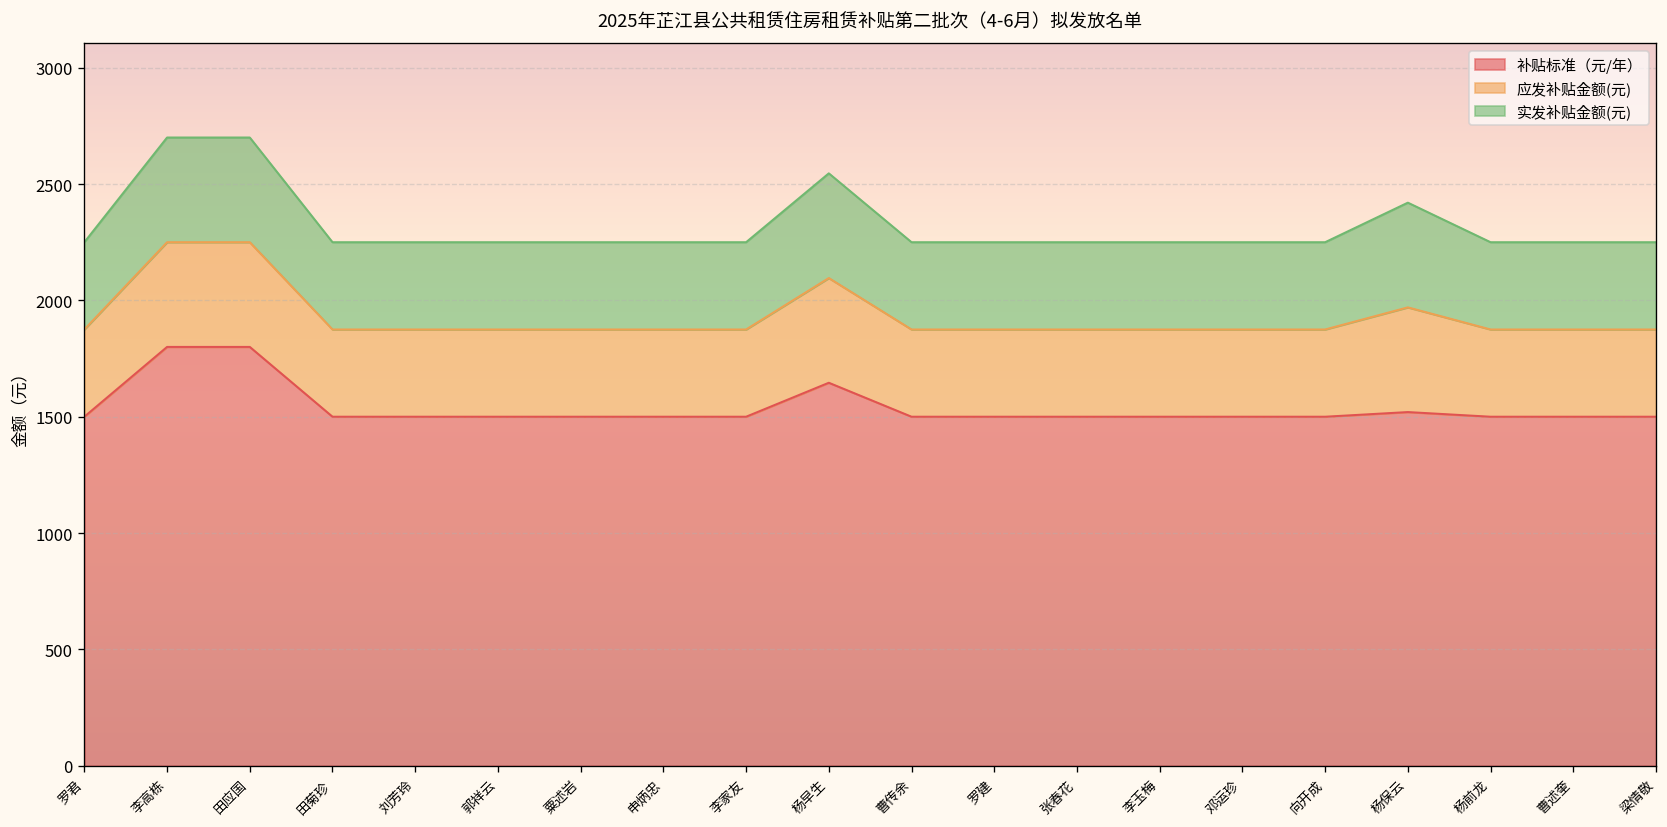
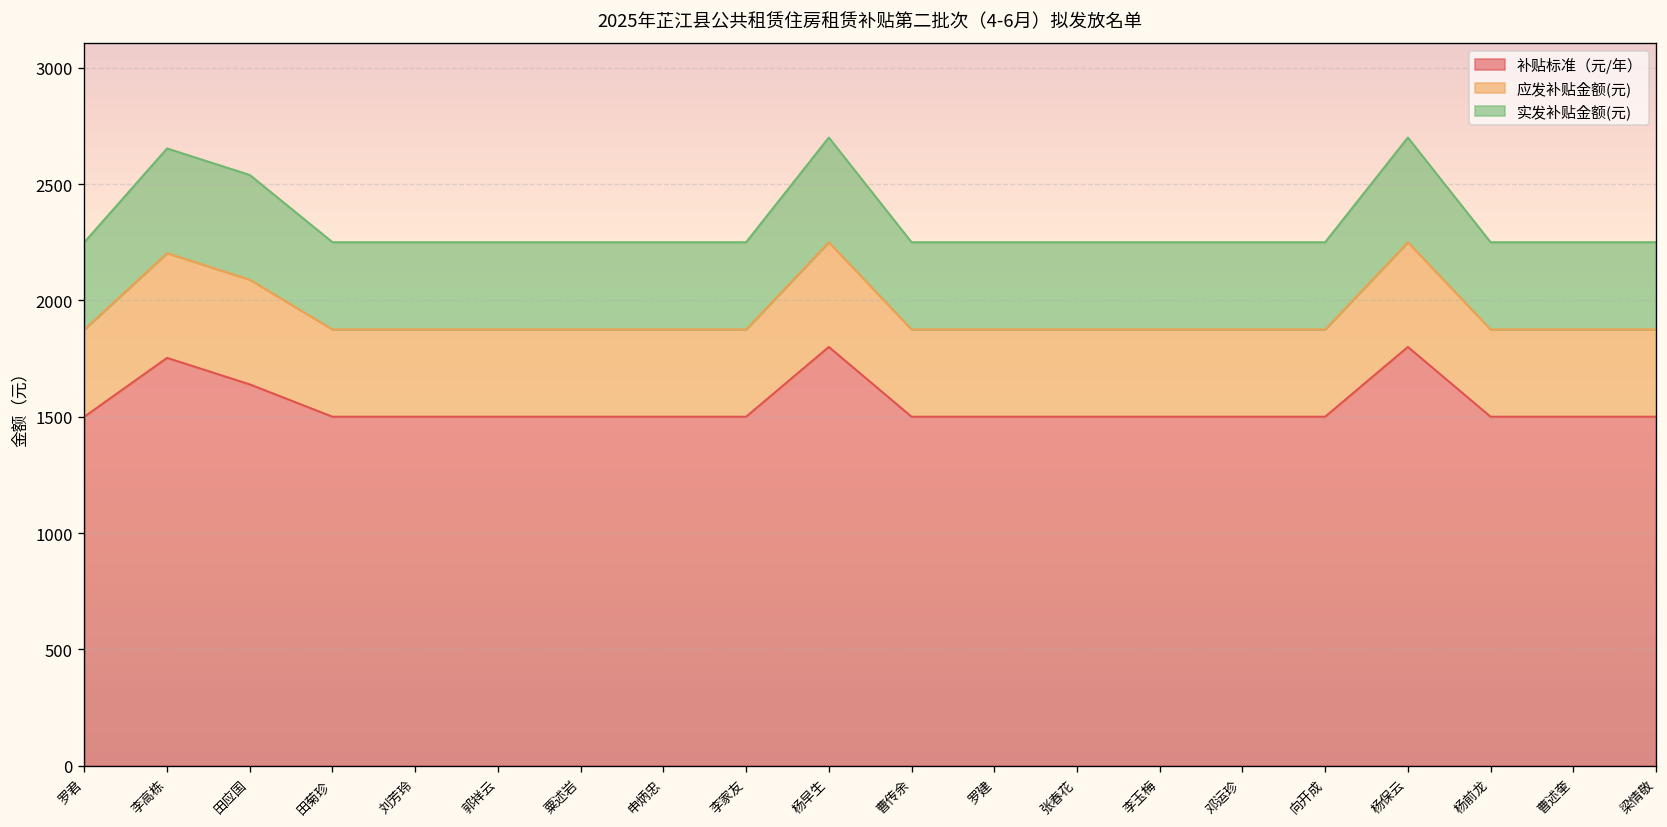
补贴标准（元/年）, 李高栋: 1800 -> 1750
补贴标准（元/年）, 田应国: 1800 -> 1640
补贴标准（元/年）, 杨早生: 1650 -> 1800
补贴标准（元/年）, 杨保云: 1520 -> 1800
